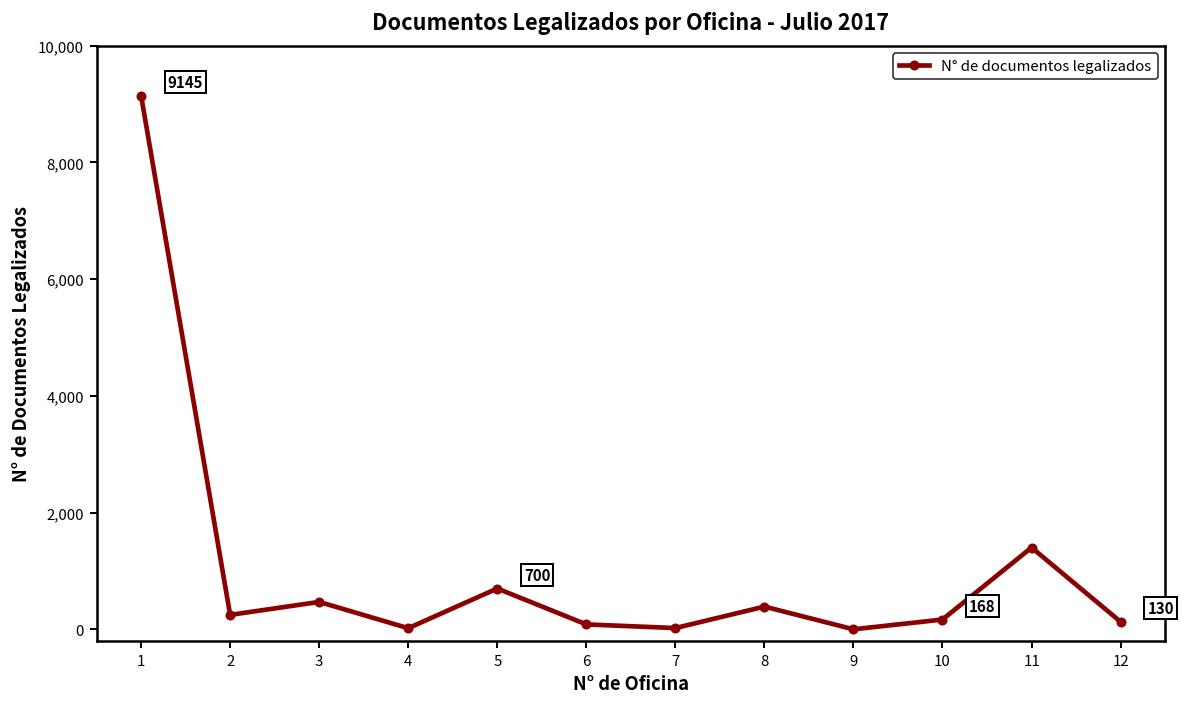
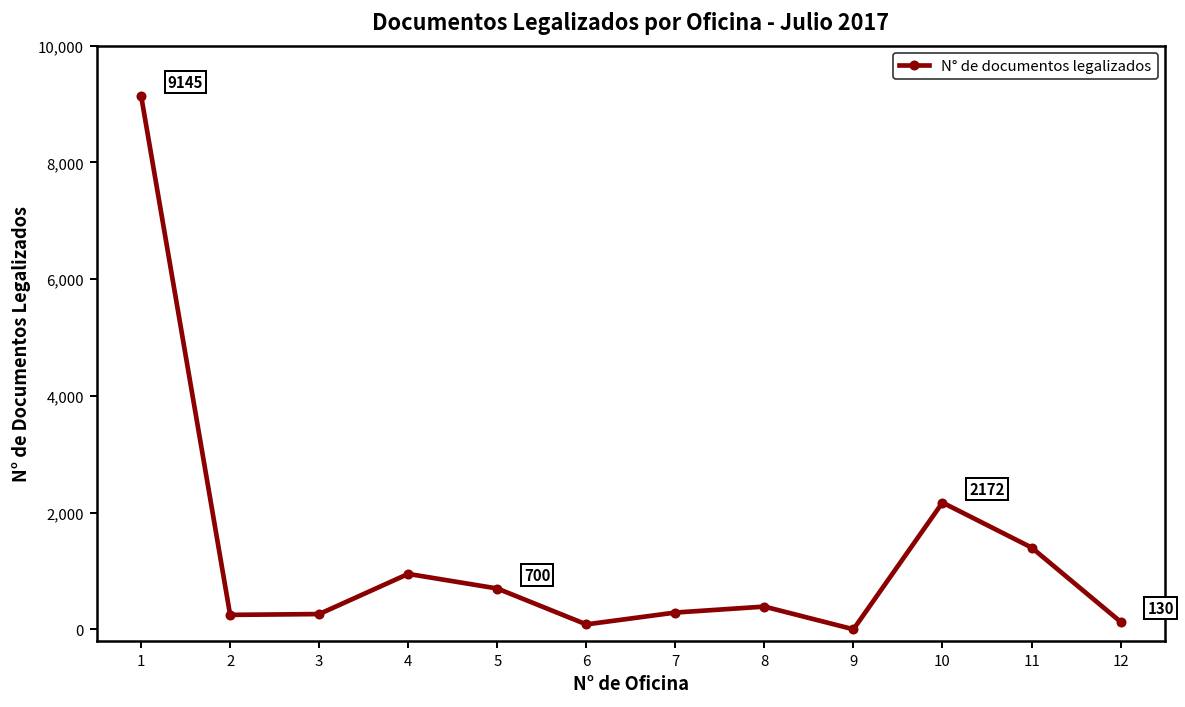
3: 500 -> 300
4: 0 -> 1,000
7: 0 -> 300
10: 168 -> 2172
